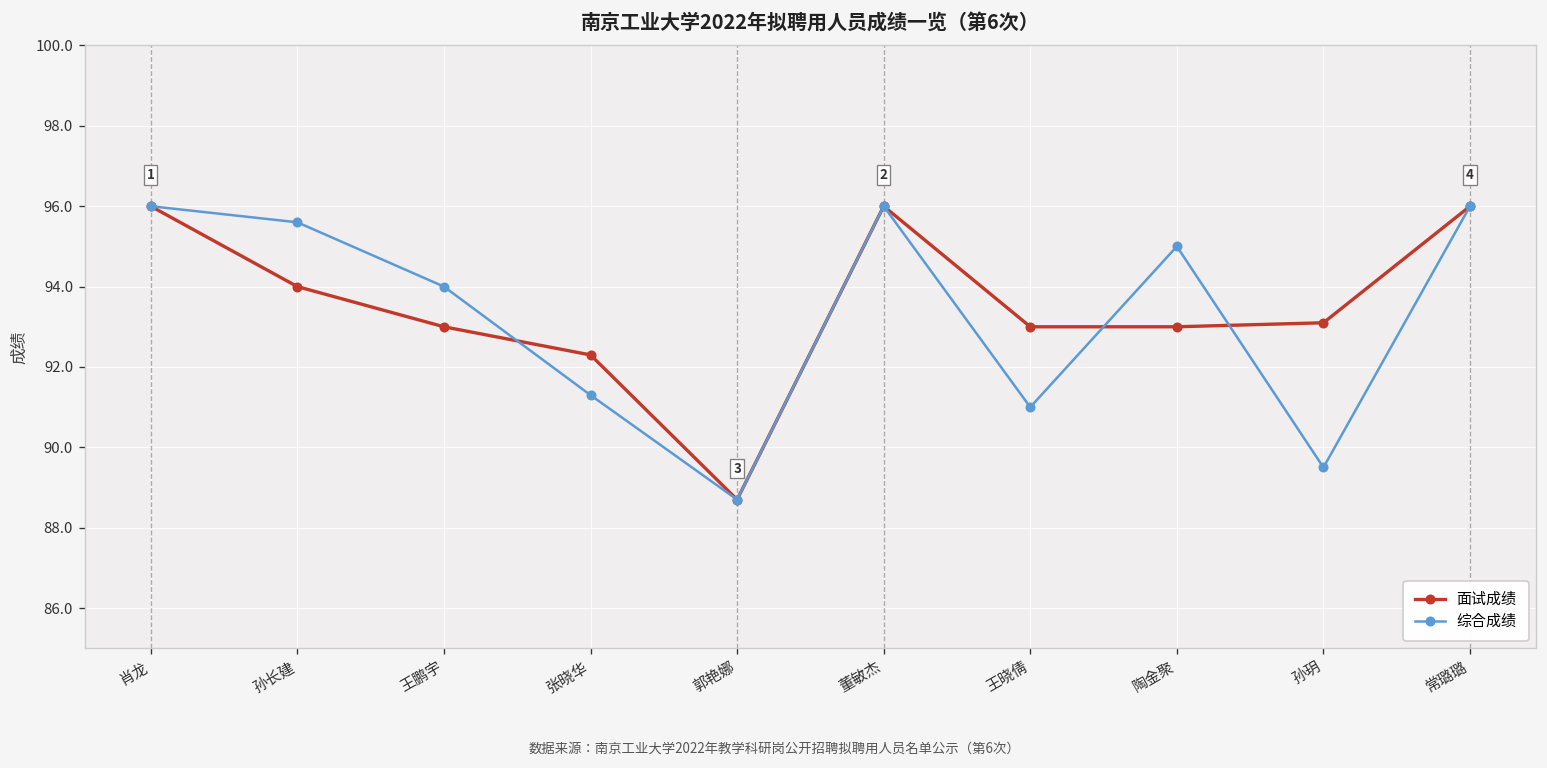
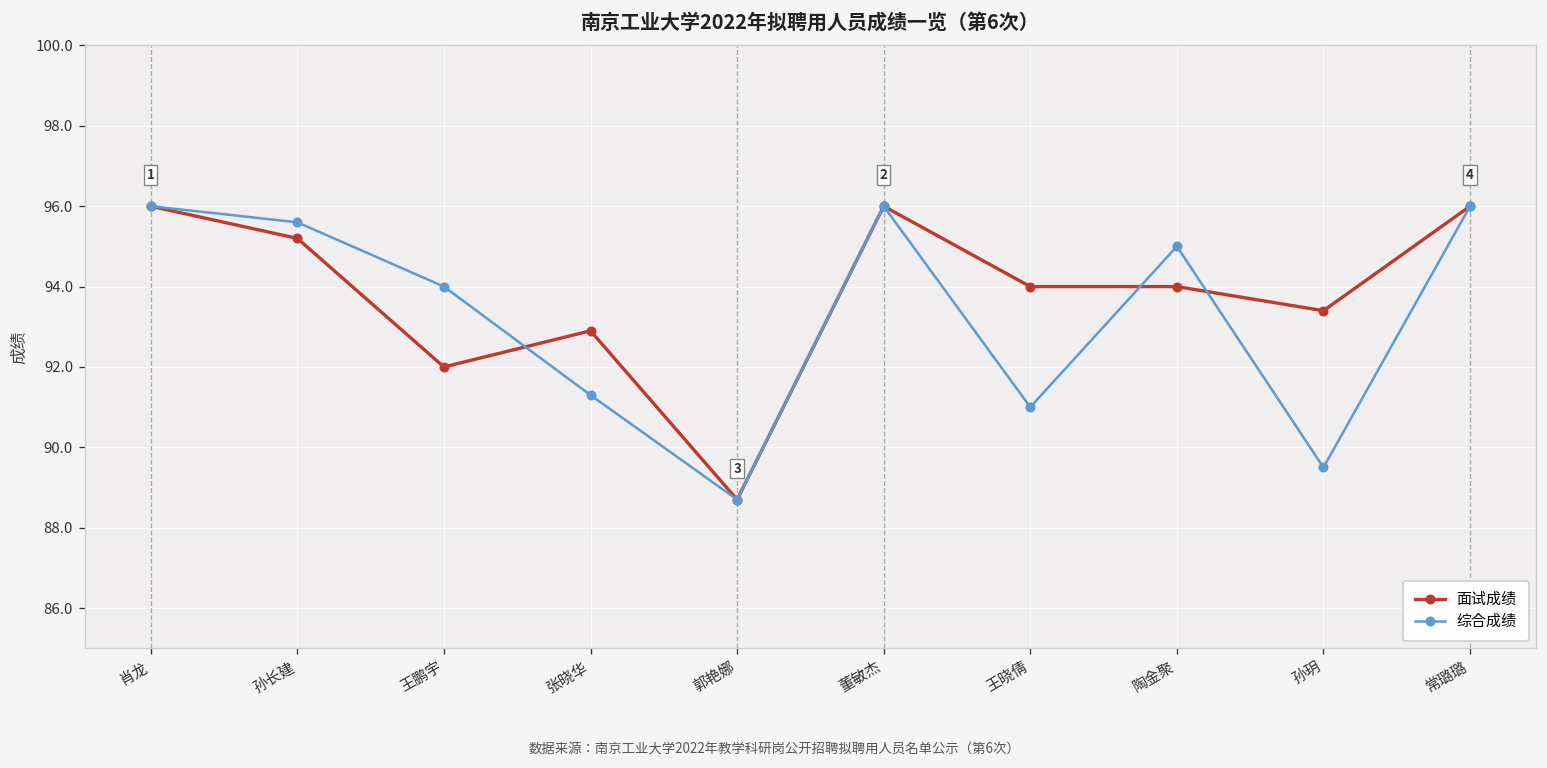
面试成绩, 孙长建: 94.0 -> 95.2
面试成绩, 王鹏宇: 93 -> 92
面试成绩, 张晓华: 92.3 -> 92.9
面试成绩, 王晓倩: 93 -> 94
面试成绩, 陶金聚: 93 -> 94
面试成绩, 孙玥: 93.1 -> 93.4
